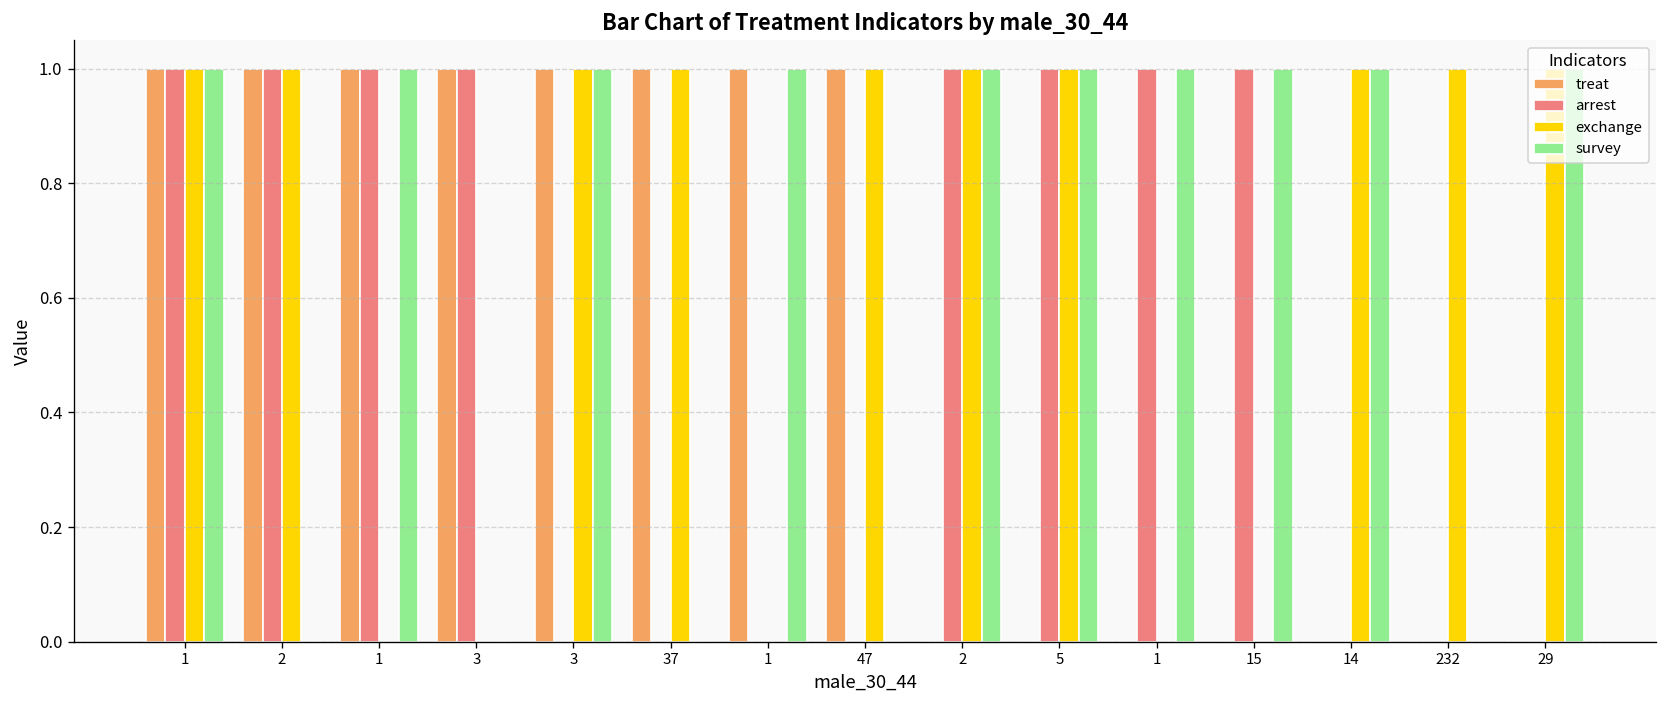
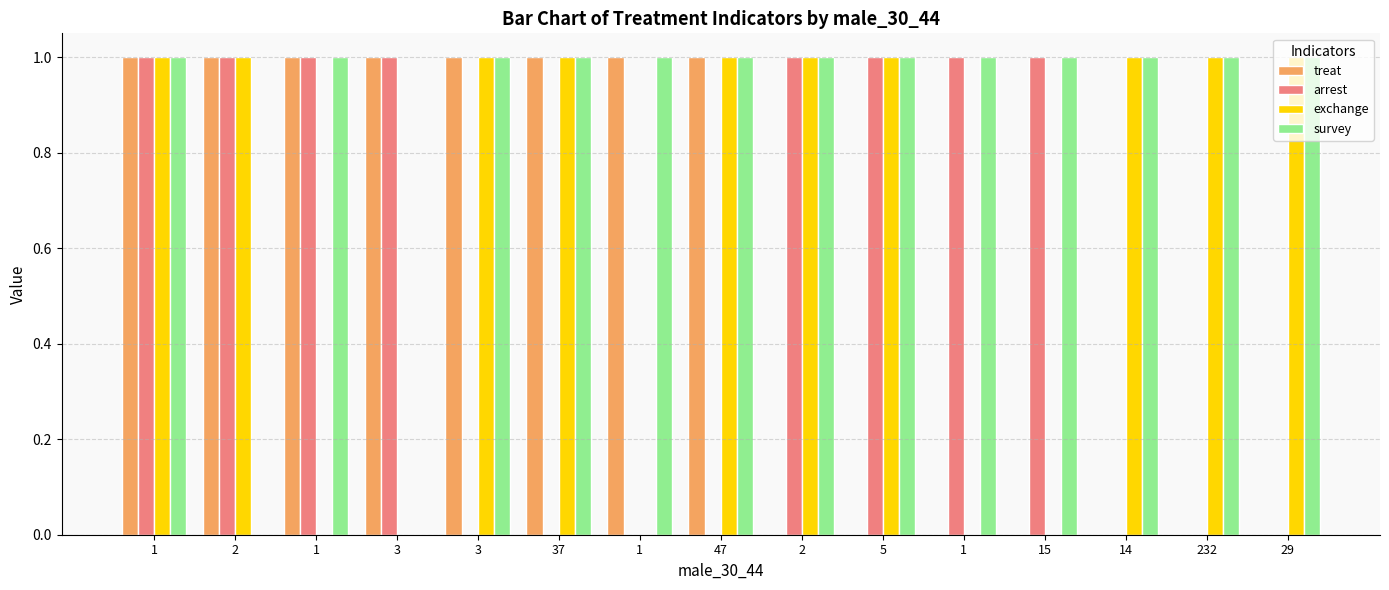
survey, 37: 0 -> 1
survey, 47: 0 -> 1
survey, 232: 0 -> 1
